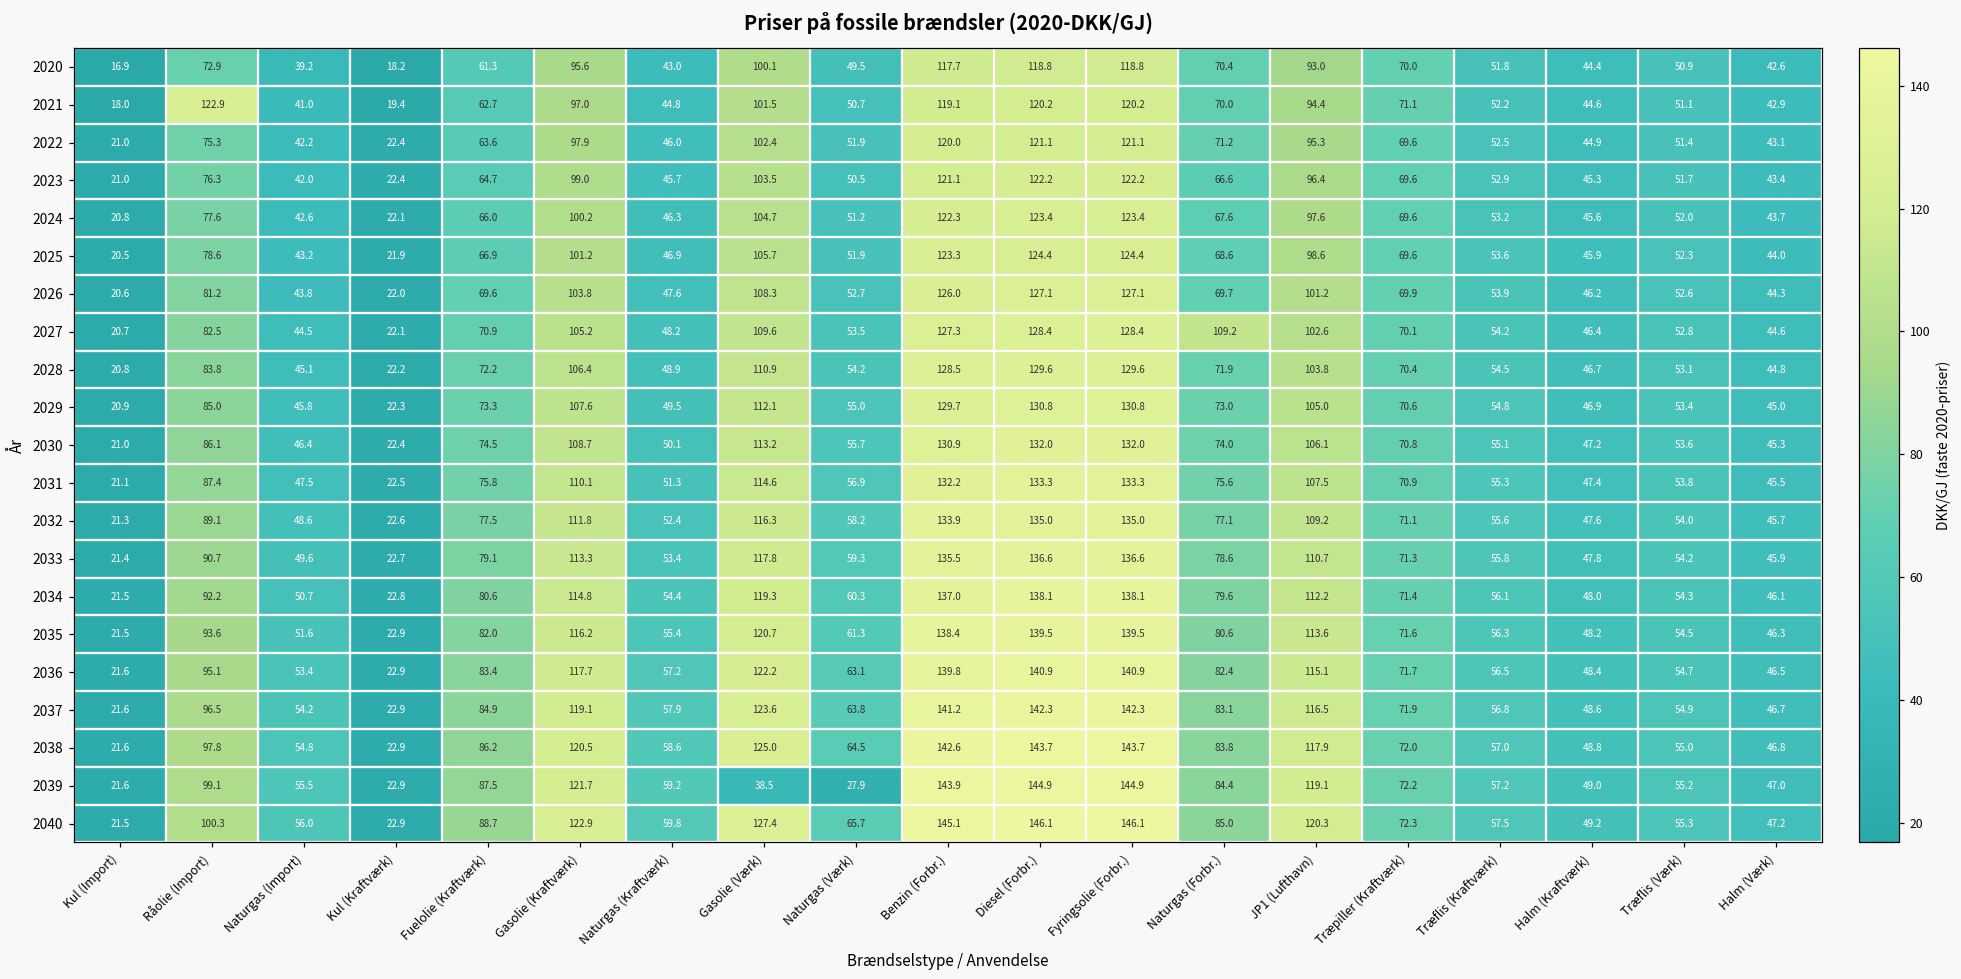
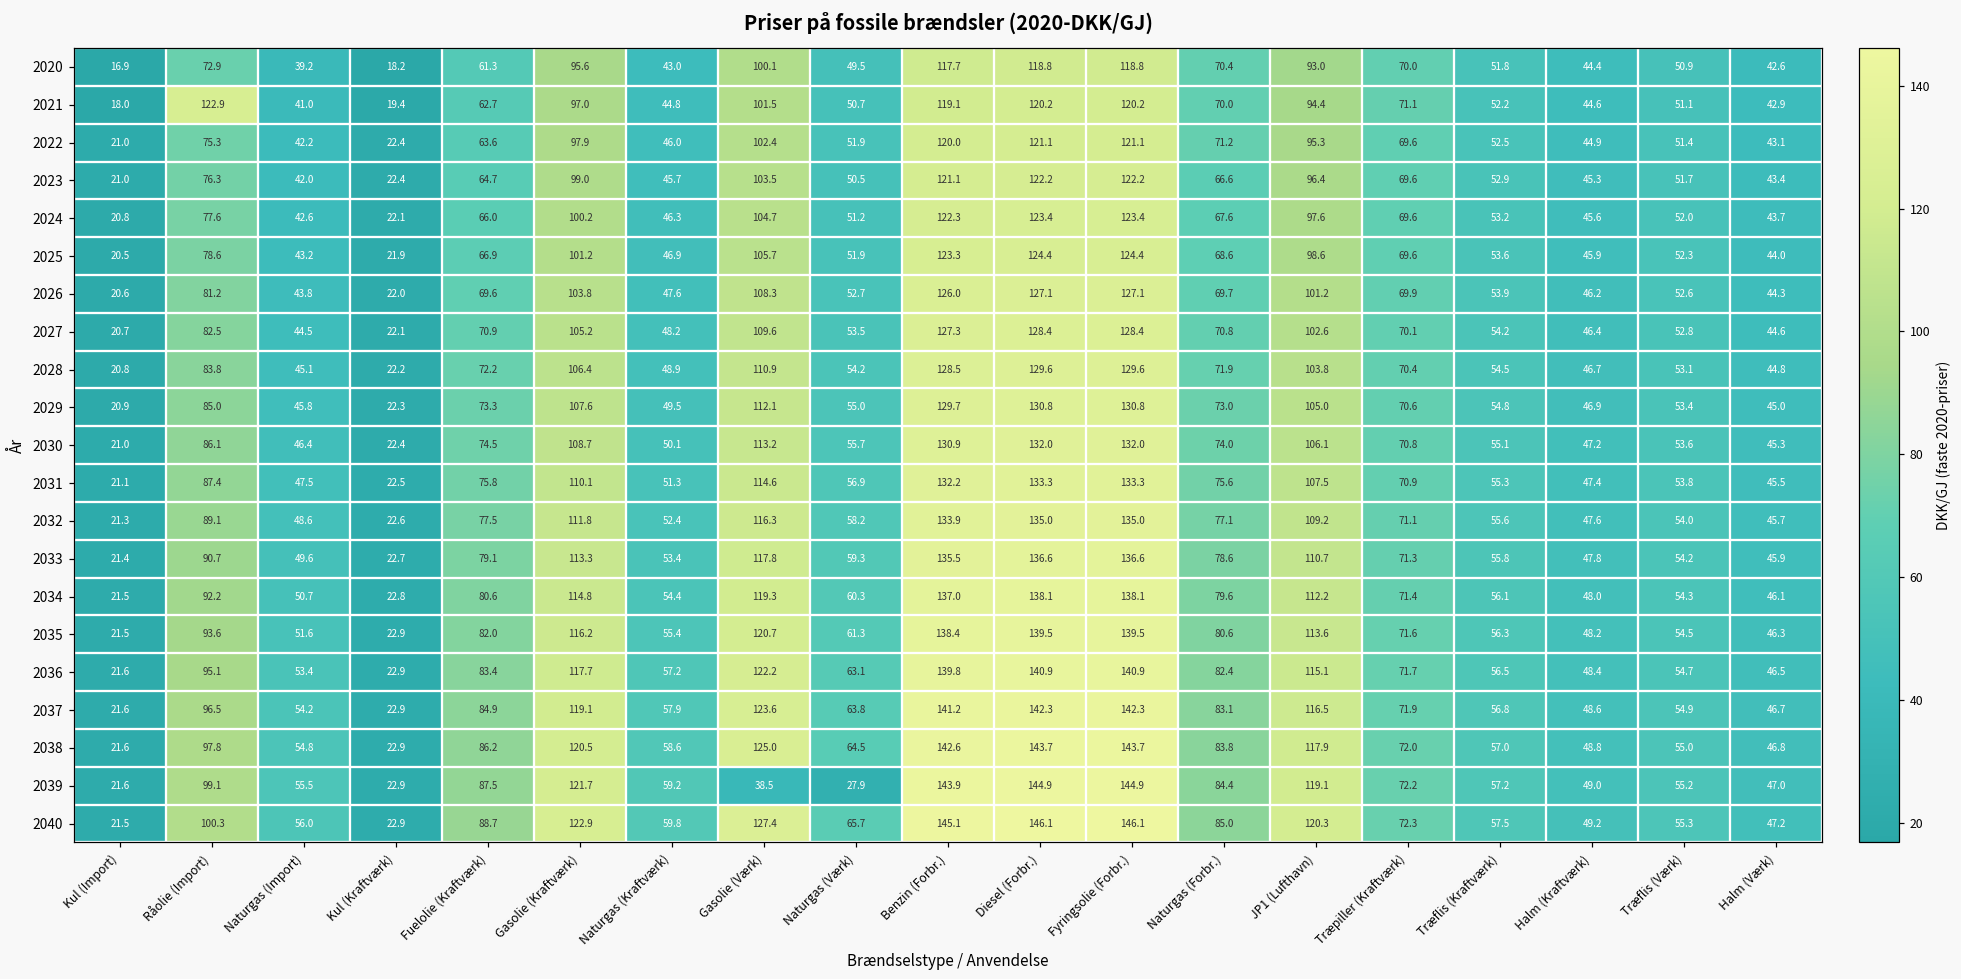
2027, Naturgas (Forbr.): 109.2 -> 70.8
